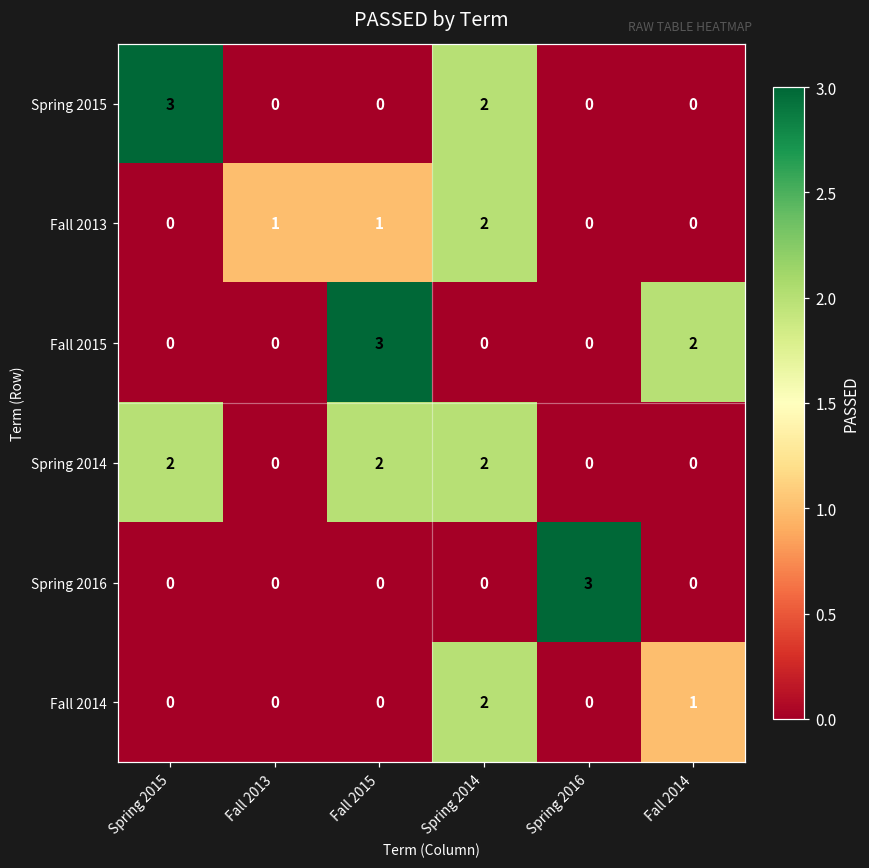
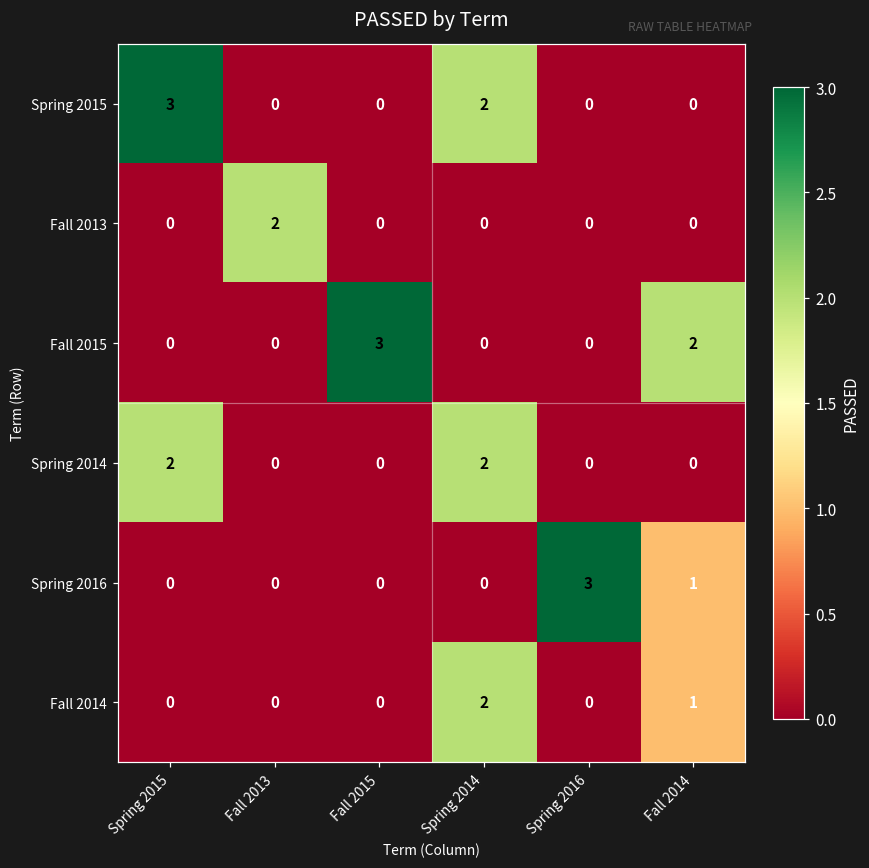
Fall 2013, Fall 2013: 1 -> 2
Fall 2013, Fall 2015: 1 -> 0
Fall 2013, Spring 2014: 2 -> 0
Spring 2014, Fall 2015: 2 -> 0
Spring 2016, Fall 2014: 0 -> 1
